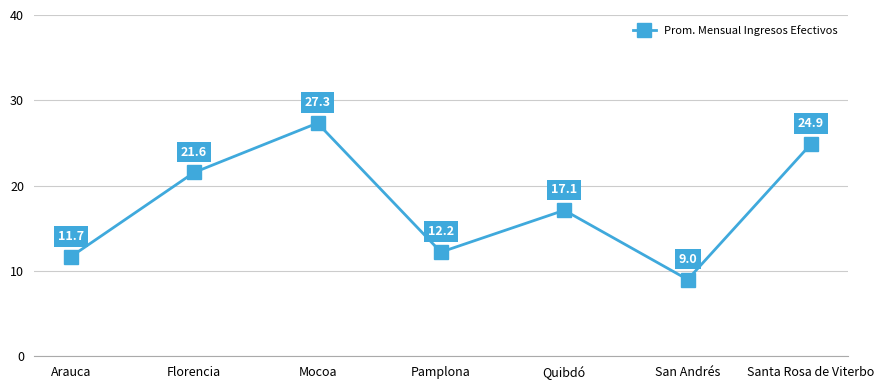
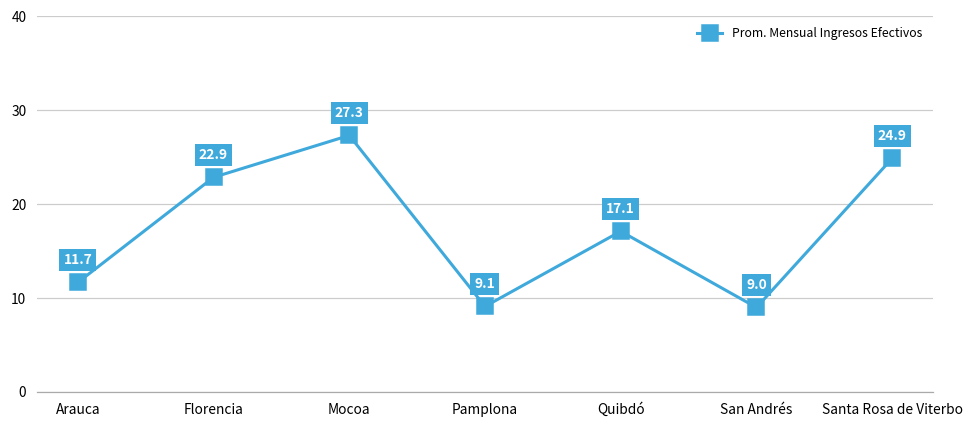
Florencia: 21.6 -> 22.9
Pamplona: 12.2 -> 9.1
